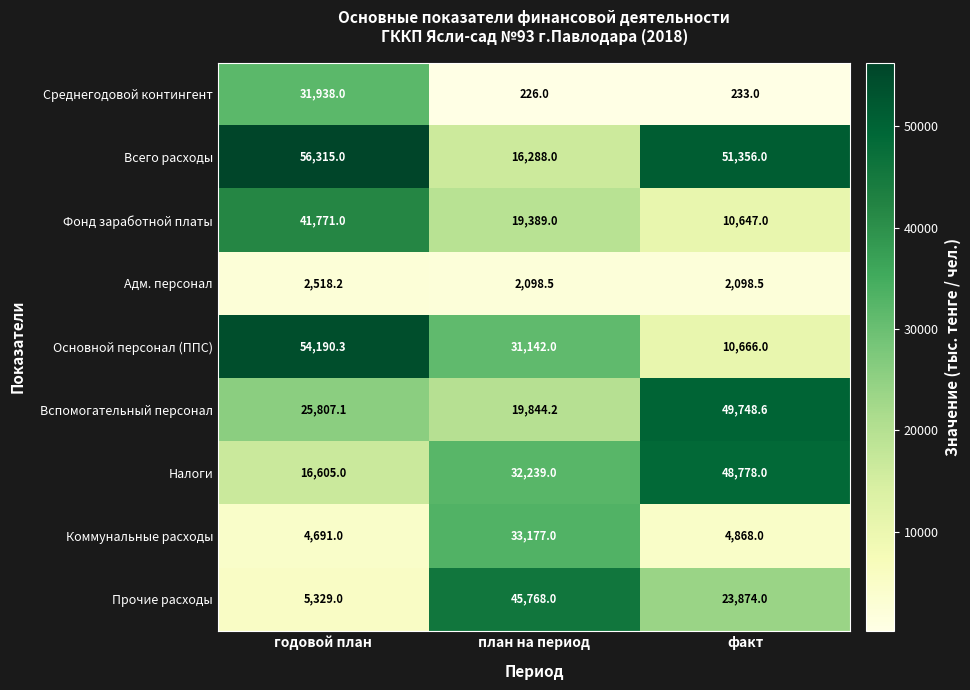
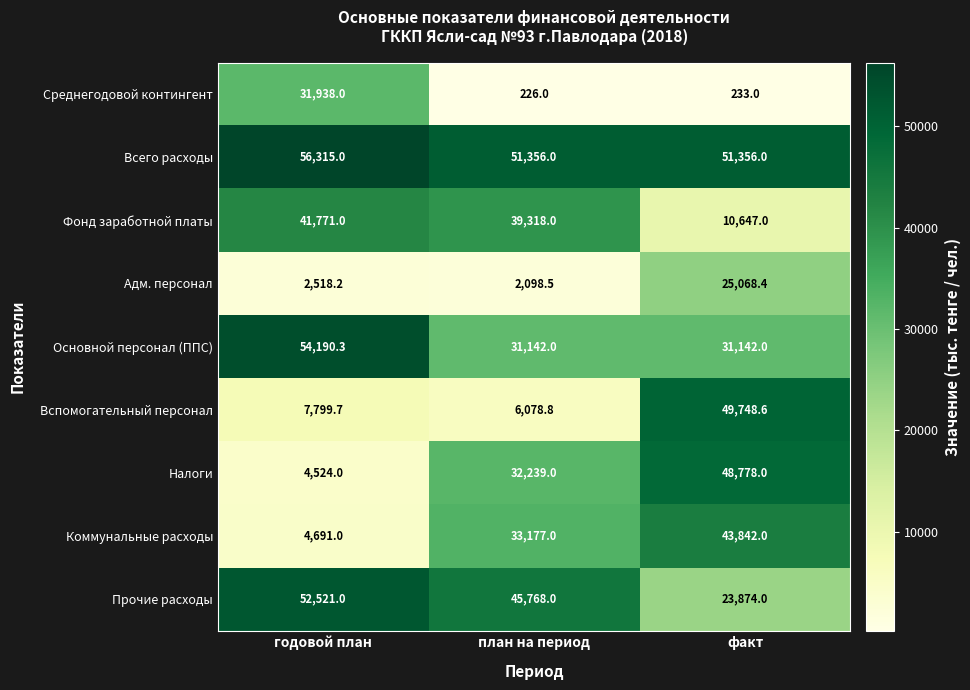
Всего расходы, план на период: 16,288.0 -> 51,356.0
Фонд заработной платы, план на период: 19,389.0 -> 39,318.0
Адм. персонал, факт: 2,098.5 -> 25,068.4
Основной персонал (ППС), факт: 10,666.0 -> 31,142.0
Вспомогательный персонал, годовой план: 25,807.1 -> 7,799.7
Вспомогательный персонал, план на период: 19,844.2 -> 6,078.8
Налоги, годовой план: 16,605.0 -> 4,524.0
Коммунальные расходы, факт: 4,868.0 -> 43,842.0
Прочие расходы, годовой план: 5,329.0 -> 52,521.0
